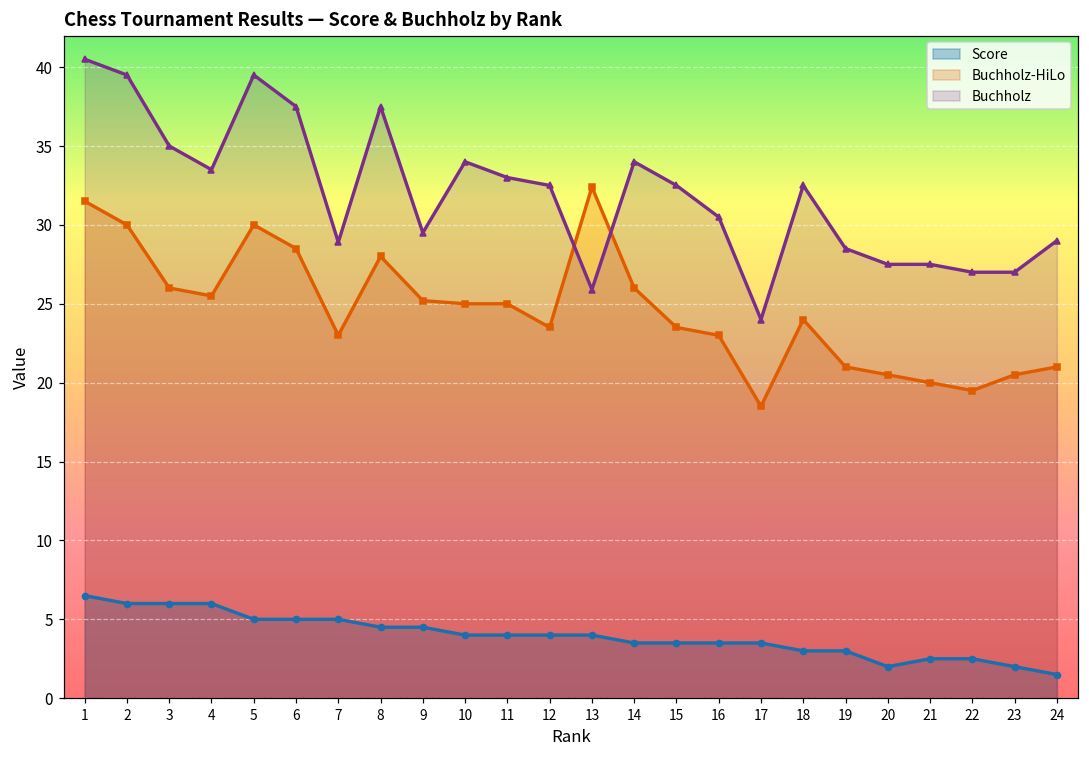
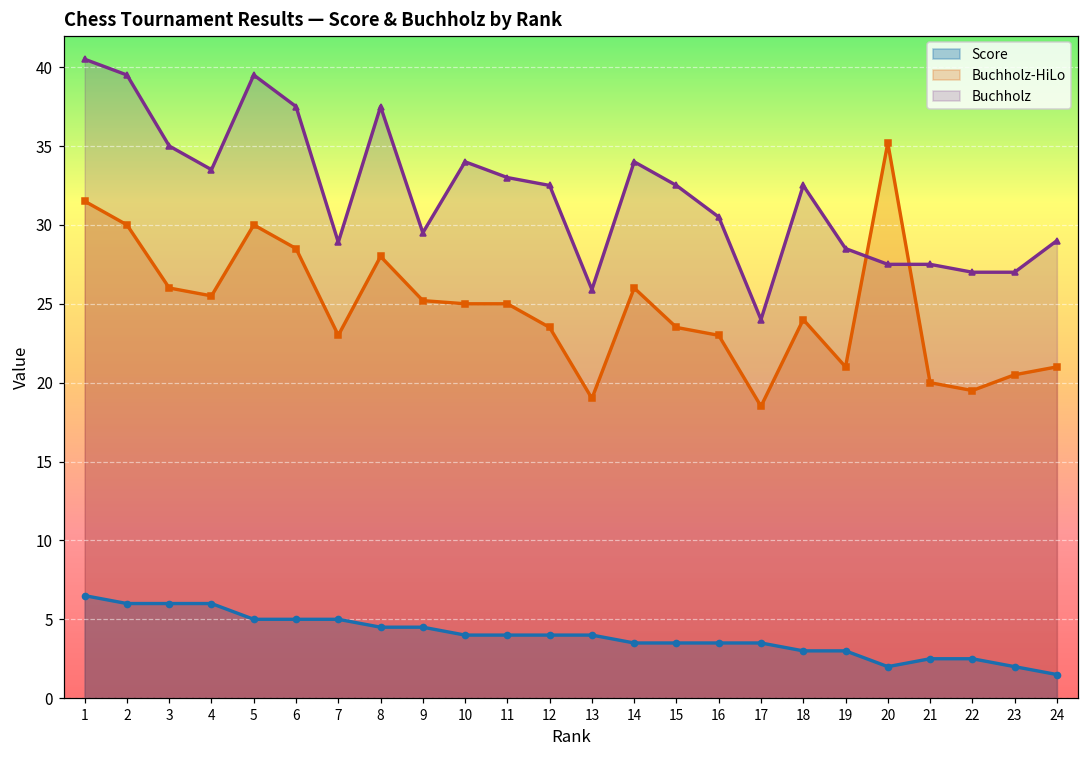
Buchholz-HiLo, 13: 32.4 -> 19.0
Buchholz-HiLo, 20: 20.5 -> 35.2
